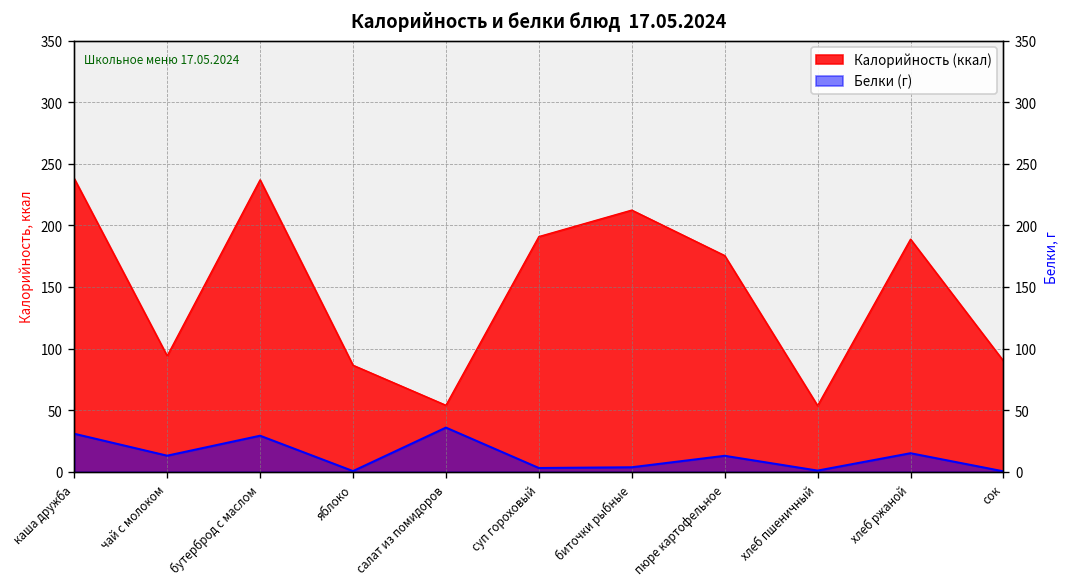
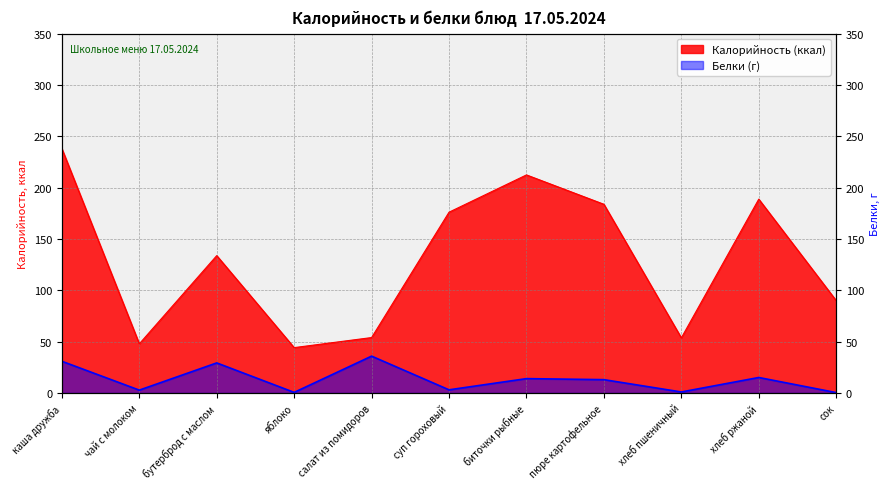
Калорийность (ккал), чай с молоком: 94 -> 48
Белки (г), чай с молоком: 13 -> 3
Калорийность (ккал), бутерброд с маслом: 237 -> 134
Калорийность (ккал), яблоко: 87 -> 44
Калорийность (ккал), суп гороховый: 191 -> 176
Белки (г), биточки рыбные: 4 -> 14
Калорийность (ккал), пюре картофельное: 176 -> 184
